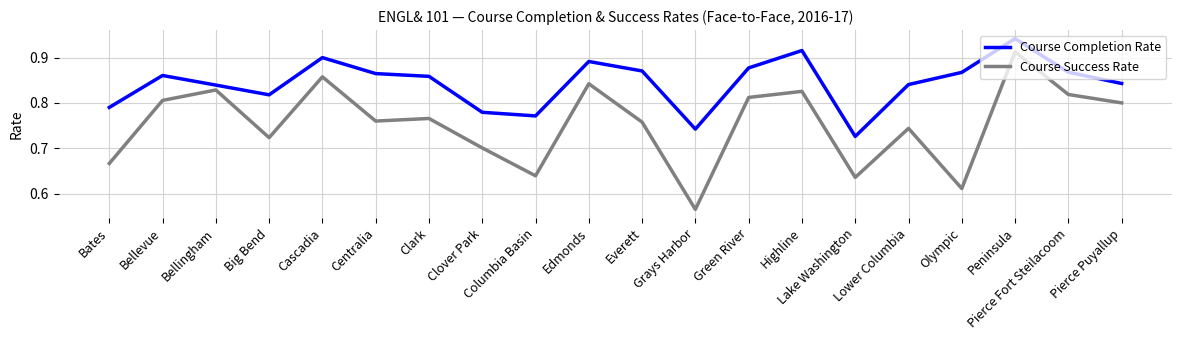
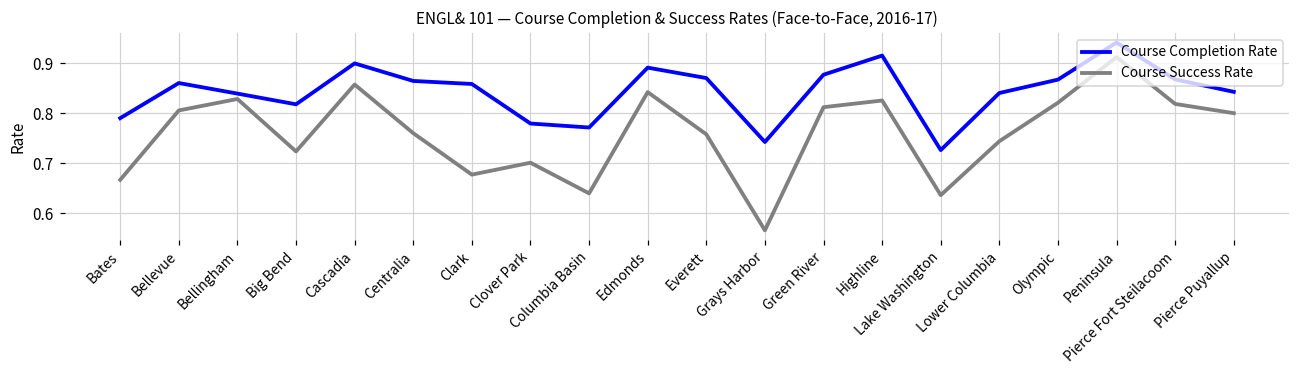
Course Success Rate, Clark: 0.77 -> 0.68
Course Success Rate, Olympic: 0.61 -> 0.82
